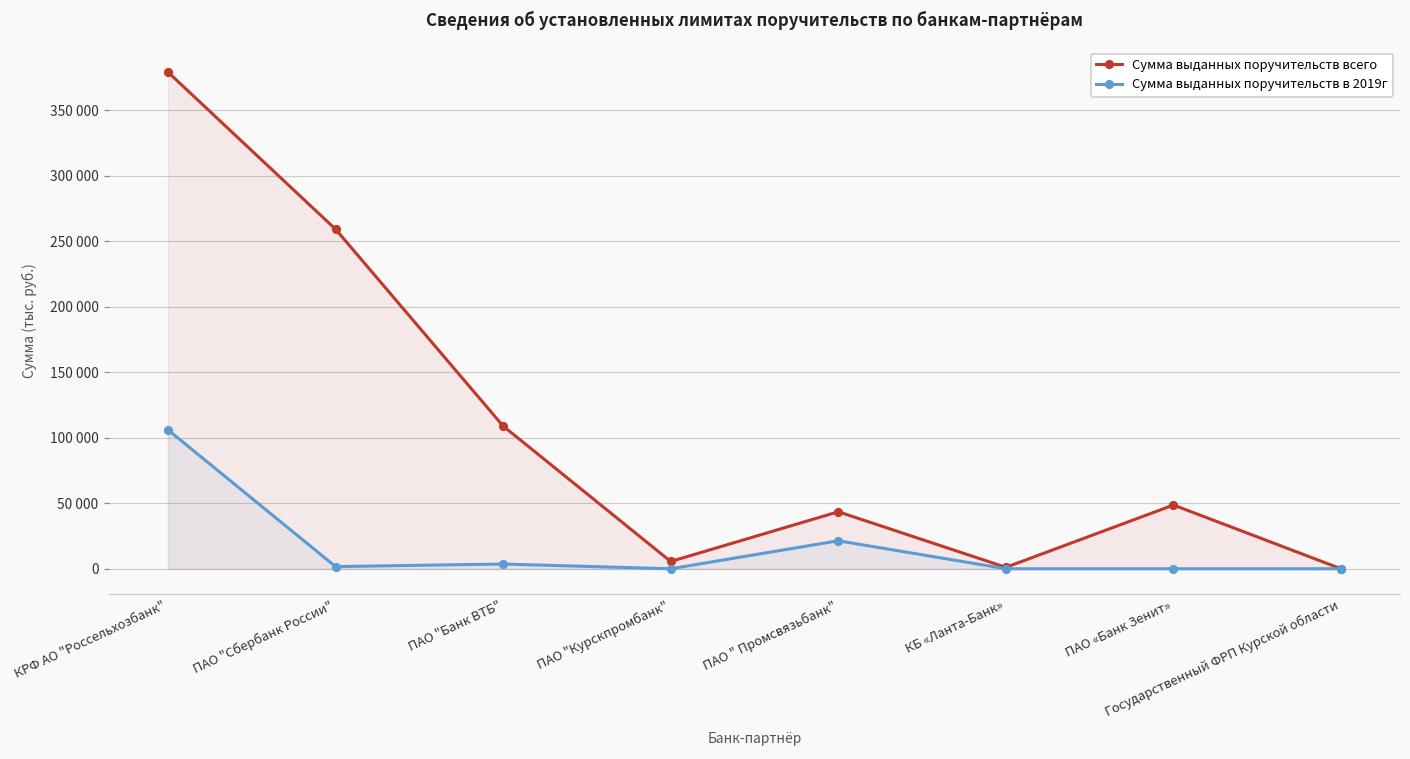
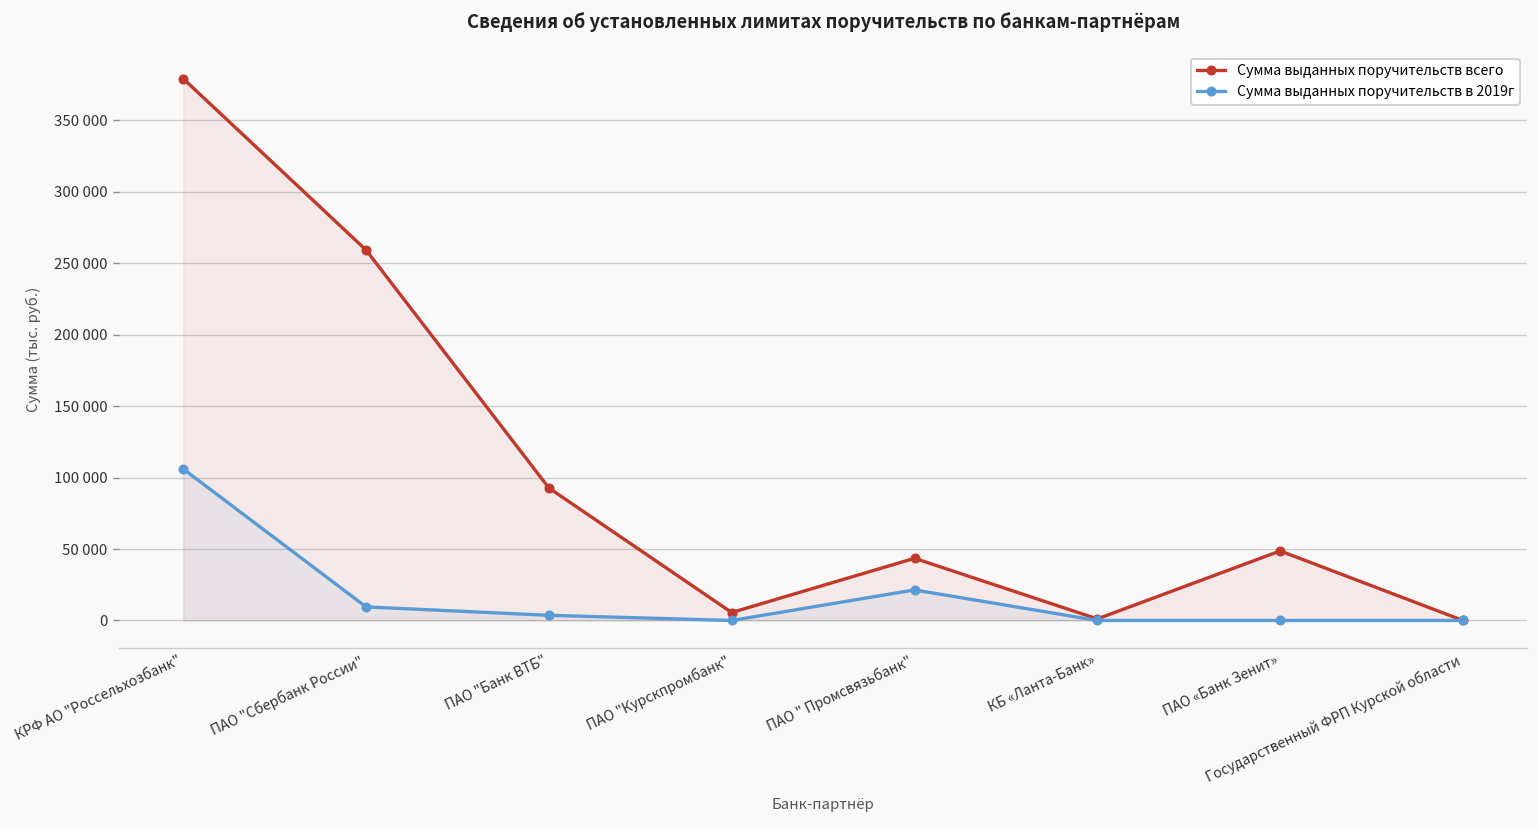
Сумма выданных поручительств в 2019г, ПАО "Сбербанк России": 2000 -> 10000
Сумма выданных поручительств всего, ПАО "Банк ВТБ": 109000 -> 93000
